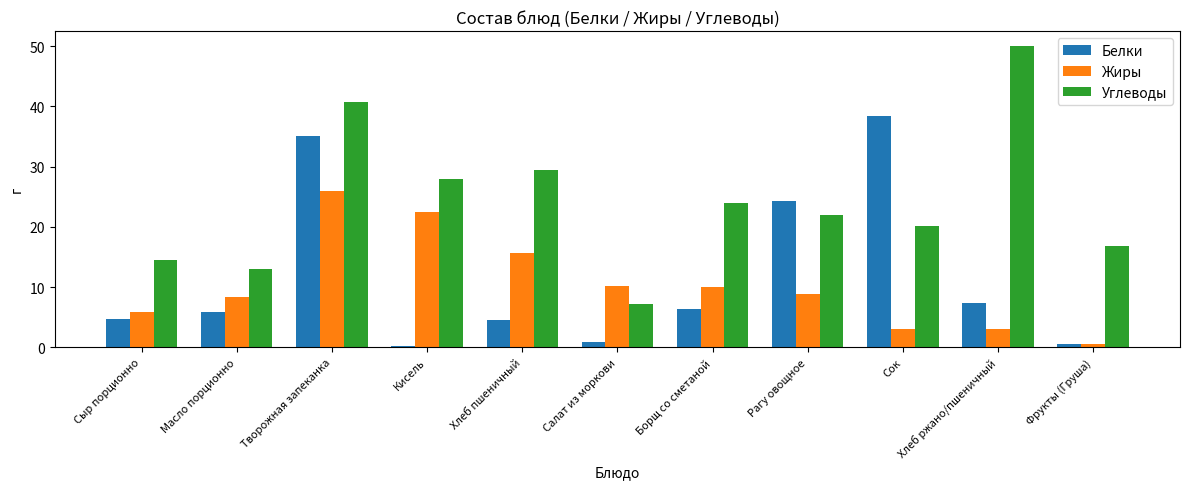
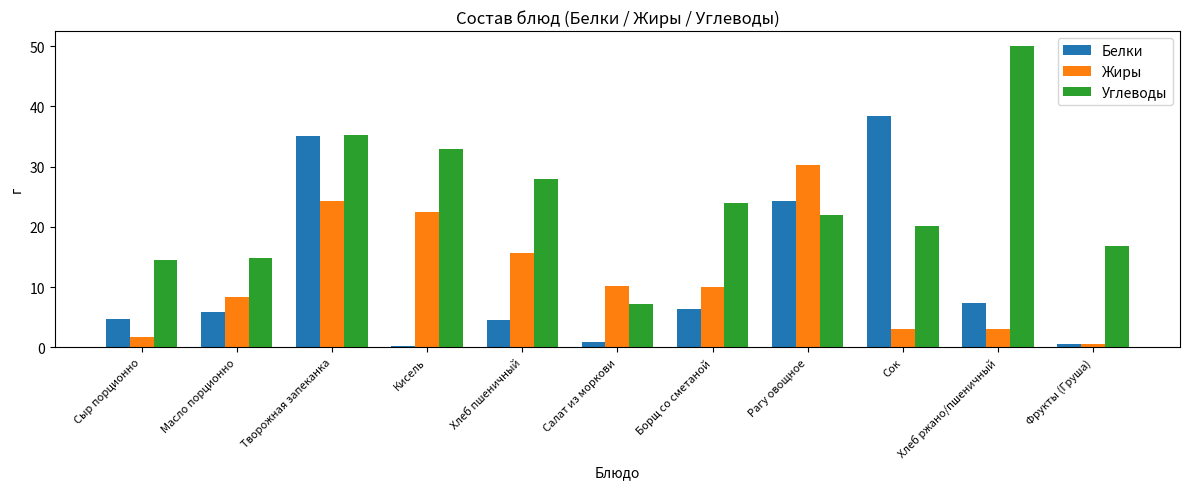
Жиры, Сыр порционно: 6 -> 2
Углеводы, Масло порционно: 13 -> 15
Жиры, Творожная запеканка: 26 -> 24
Углеводы, Творожная запеканка: 41 -> 35
Углеводы, Кисель: 28 -> 33
Углеводы, Хлеб пшеничный: 30 -> 28
Жиры, Рагу овощное: 9 -> 30
